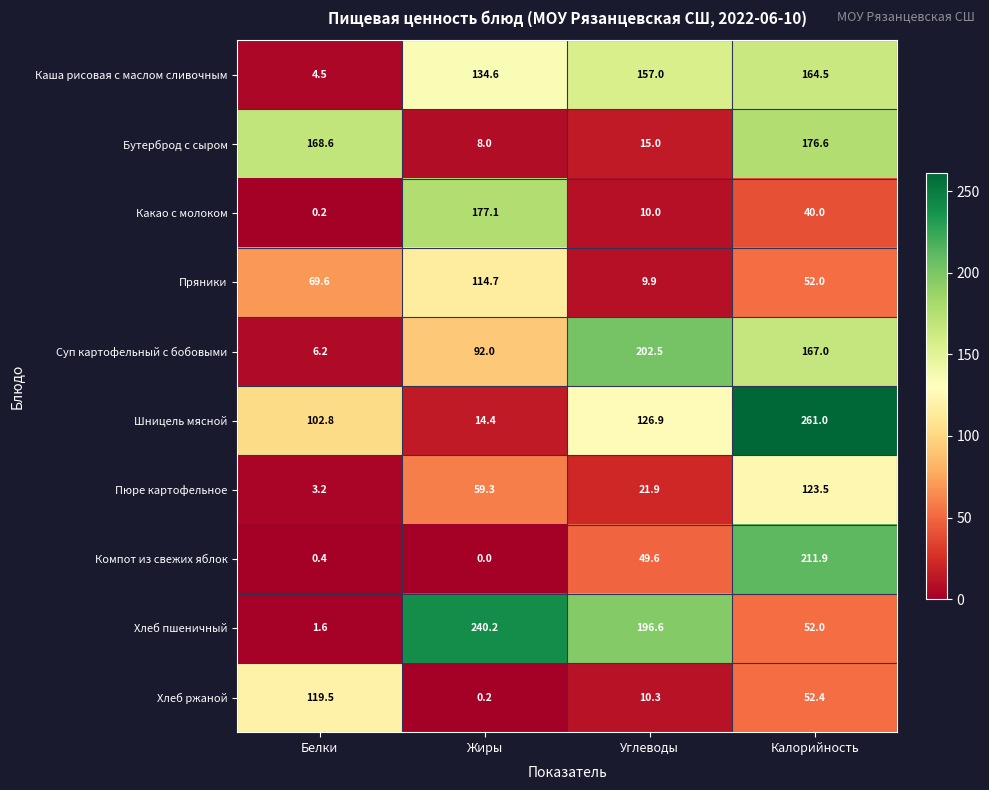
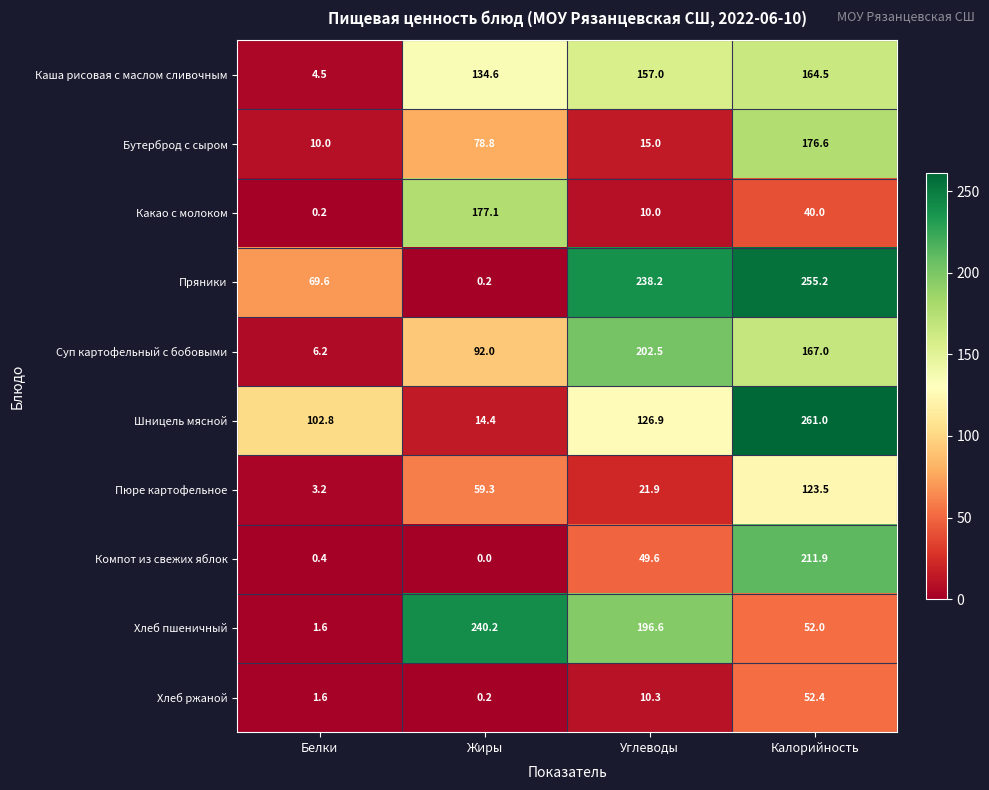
Бутерброд с сыром, Белки: 168.6 -> 10.0
Бутерброд с сыром, Жиры: 8.0 -> 78.8
Пряники, Жиры: 114.7 -> 0.2
Пряники, Углеводы: 9.9 -> 238.2
Пряники, Калорийность: 52.0 -> 255.2
Хлеб ржаной, Белки: 119.5 -> 1.6
